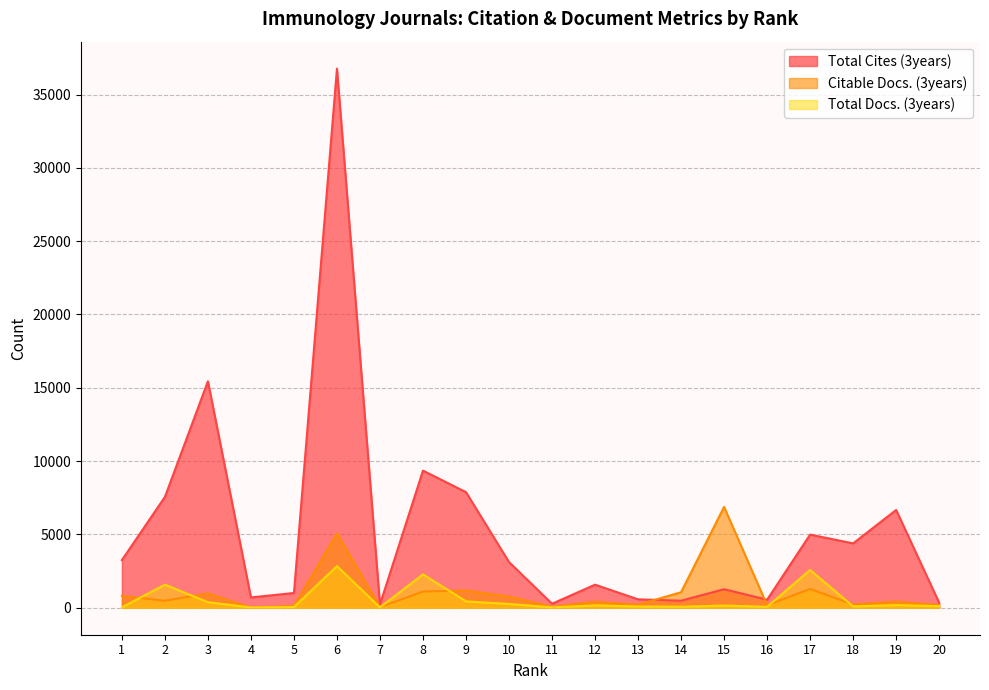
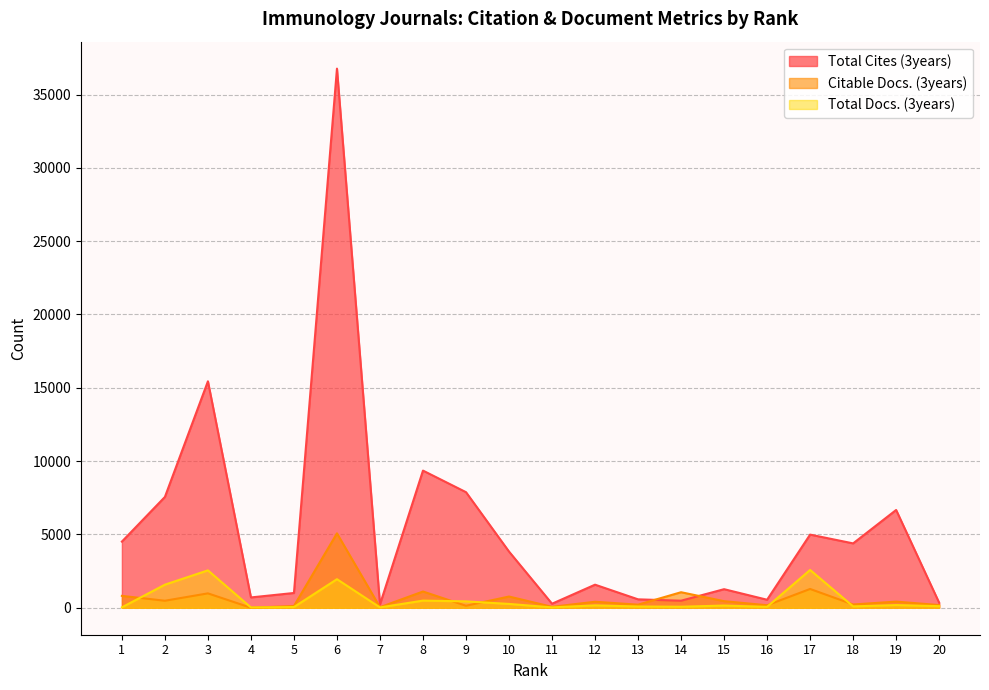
Total Cites (3years), 1: 3300 -> 4500
Total Docs. (3years), 3: 400 -> 2600
Total Docs. (3years), 6: 2800 -> 1900
Total Docs. (3years), 8: 2300 -> 500
Citable Docs. (3years), 9: 1200 -> 100
Total Cites (3years), 10: 3100 -> 3800
Citable Docs. (3years), 15: 6900 -> 500
